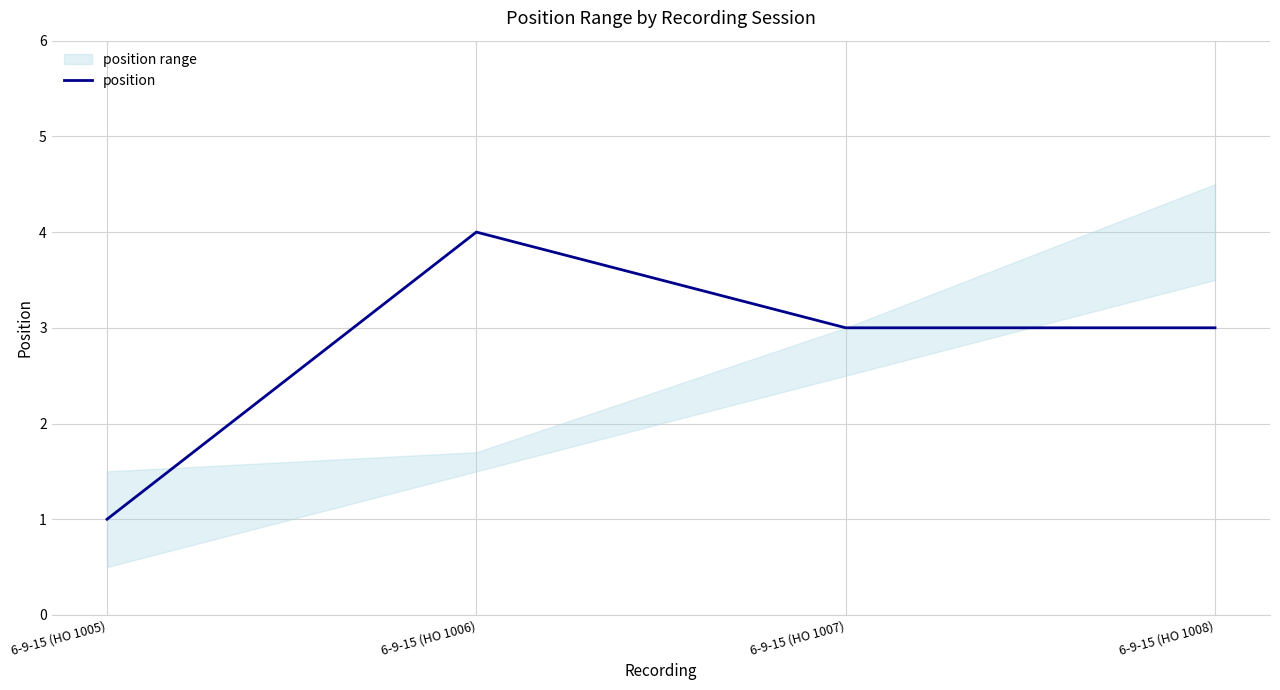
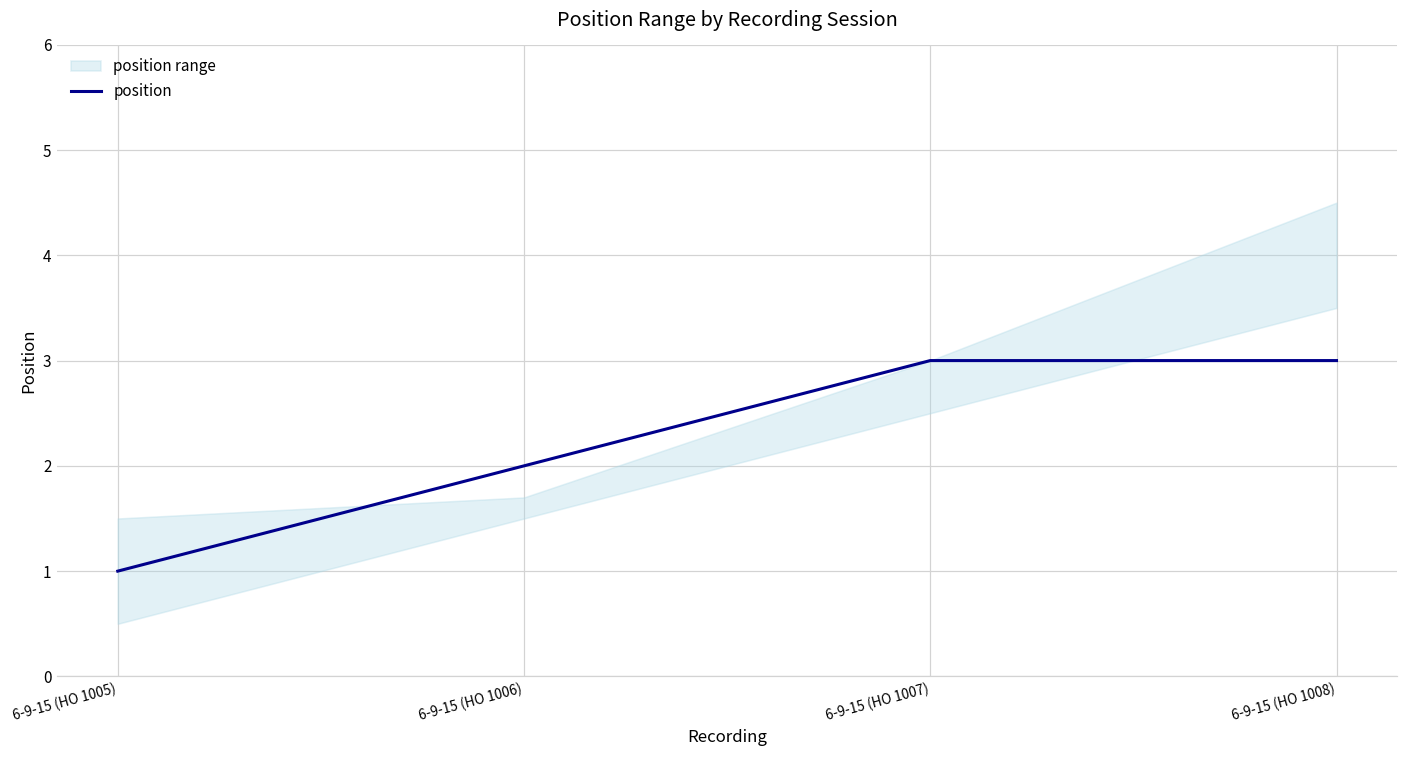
position, 6-9-15 (HO 1006): 4 -> 2
